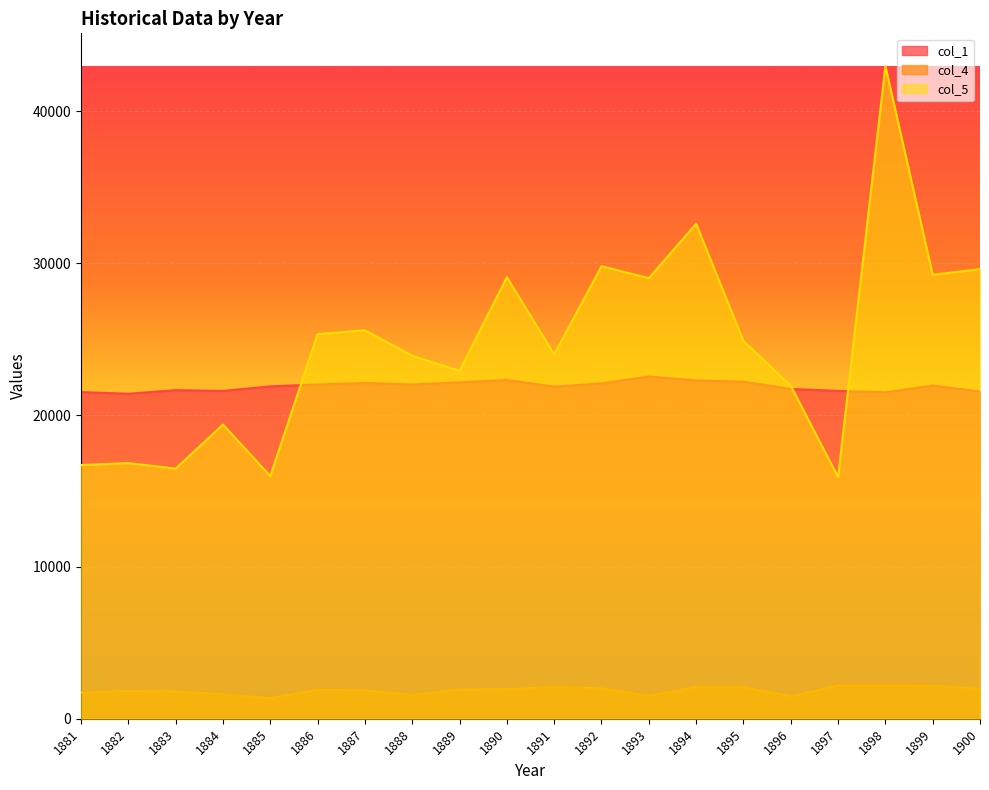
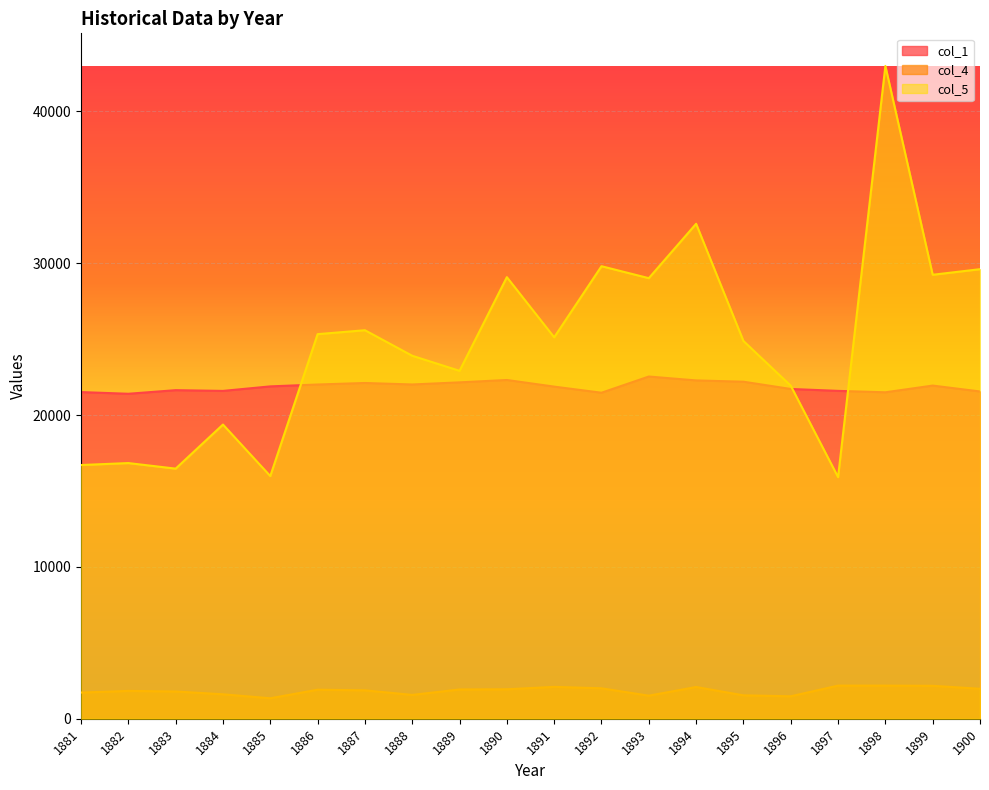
col_5, 1891: 24000 -> 25100
col_1, 1892: 22100 -> 21500
col_4, 1895: 2100 -> 1500
